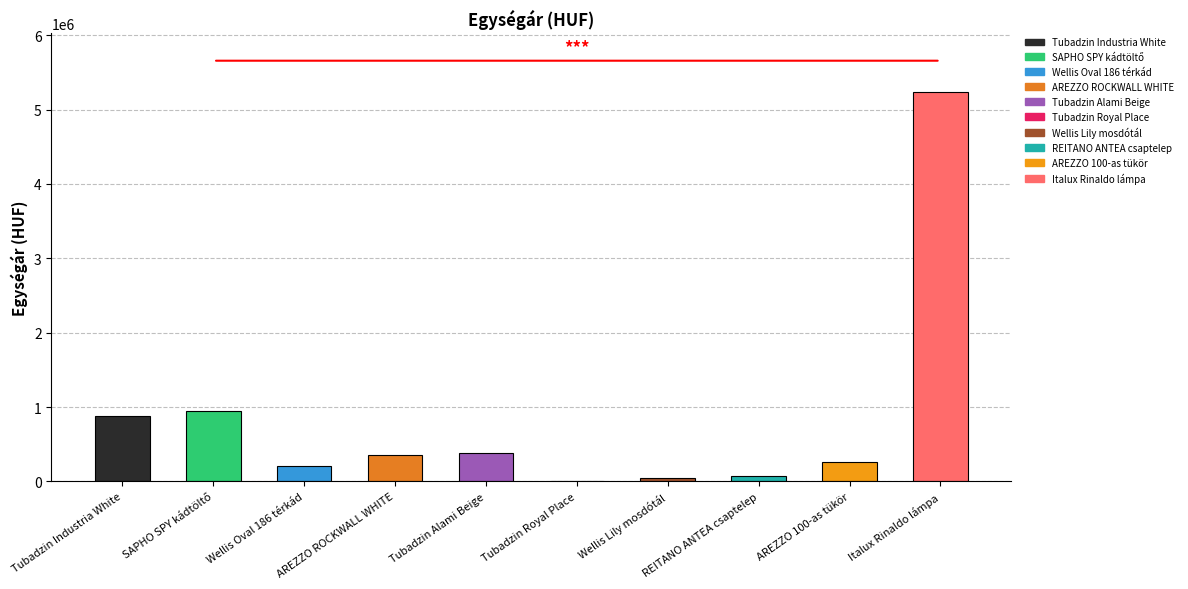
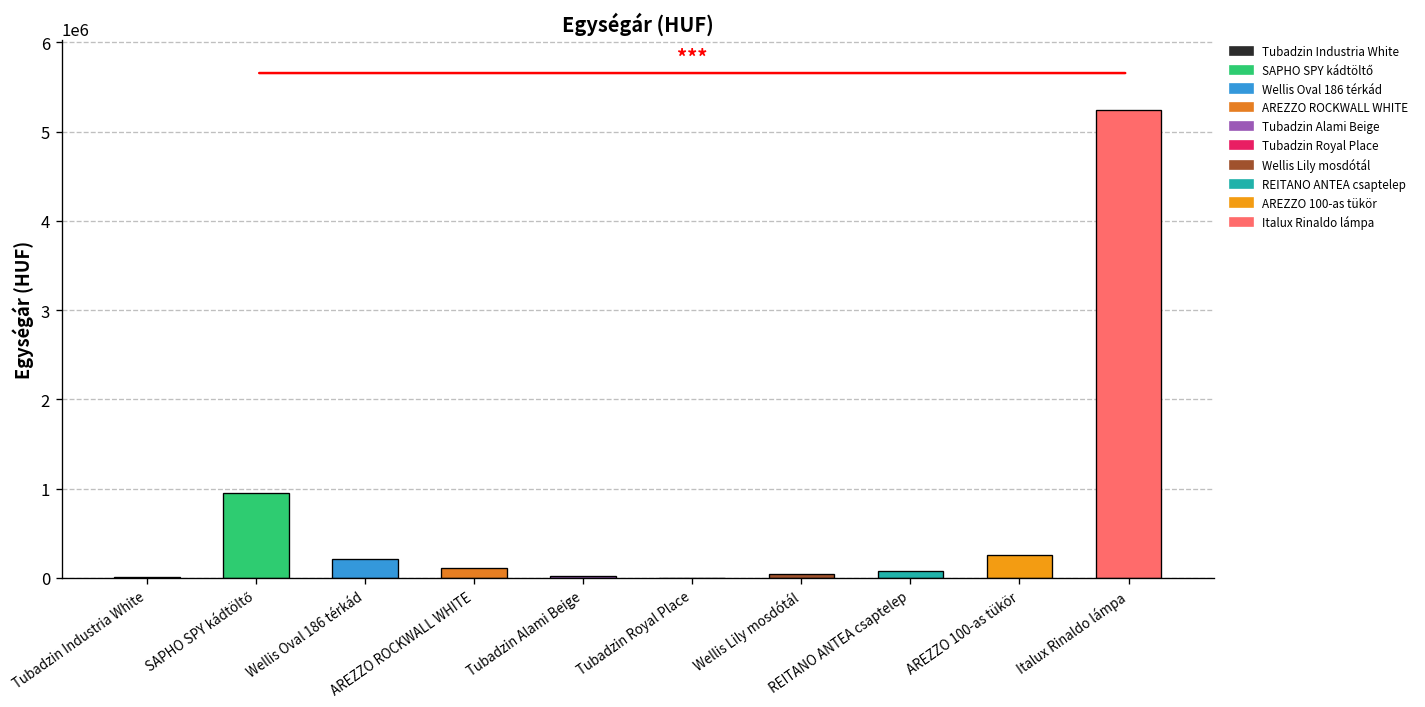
Tubadzin Industria White: 900000 -> 0
AREZZO ROCKWALL WHITE: 400000 -> 100000
Tubadzin Alami Beige: 400000 -> 0
